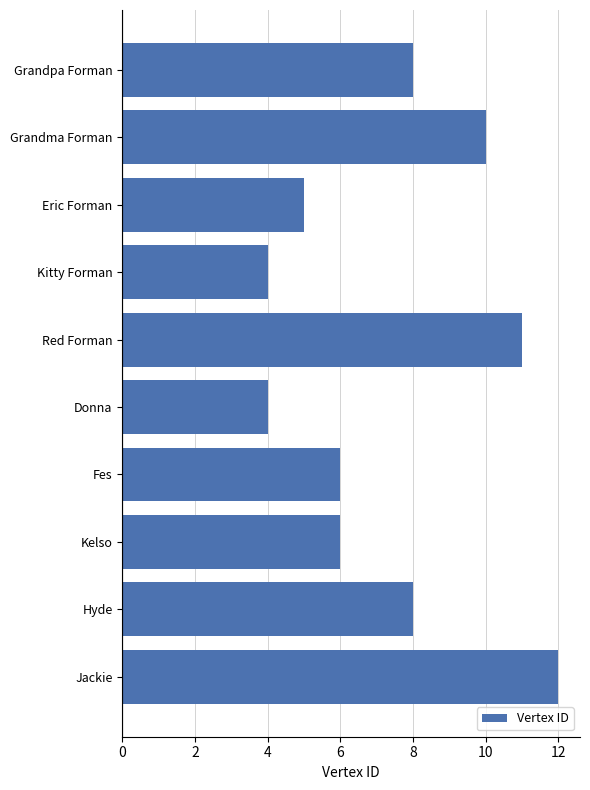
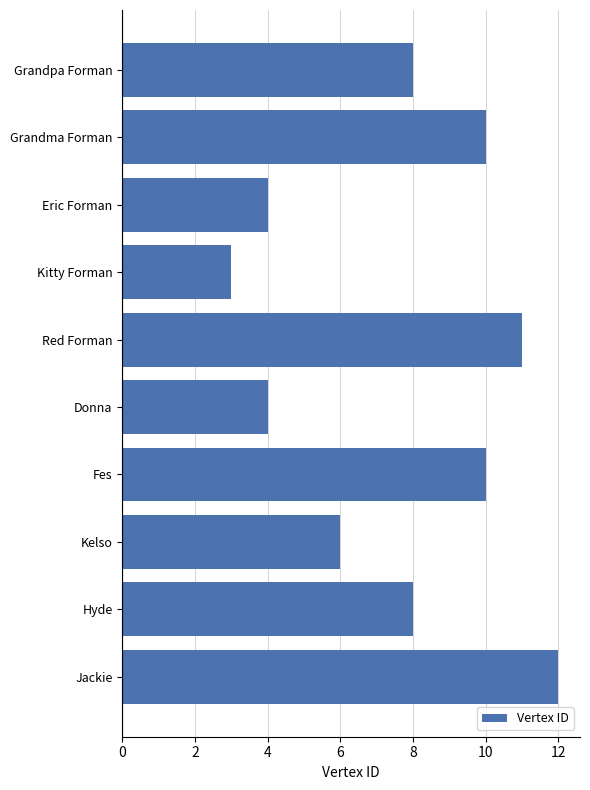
Eric Forman: 5 -> 4
Kitty Forman: 4 -> 3
Fes: 6 -> 10
